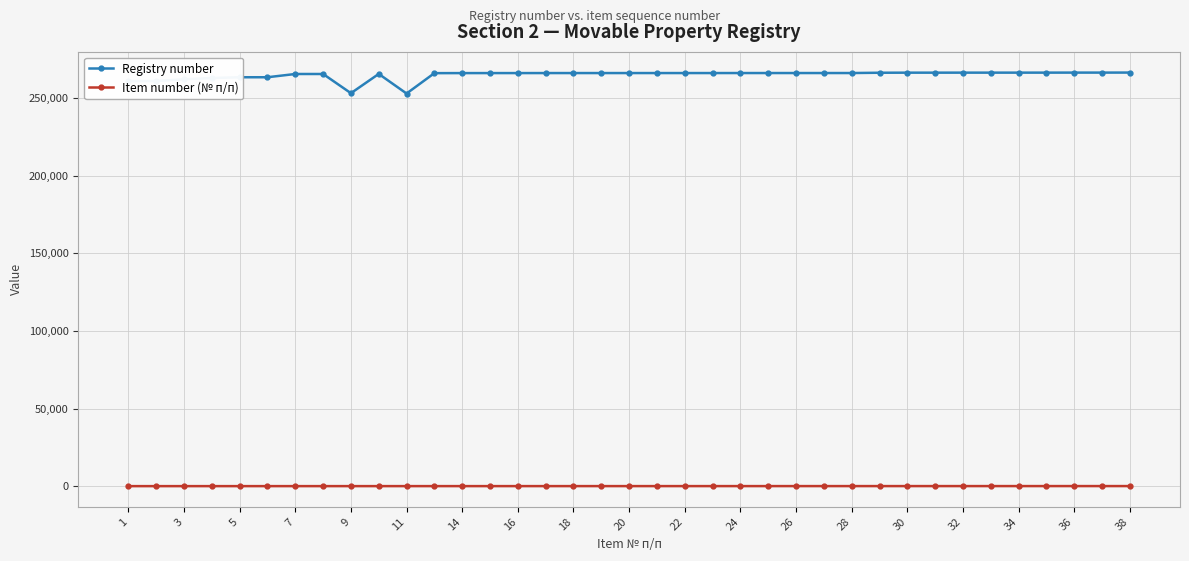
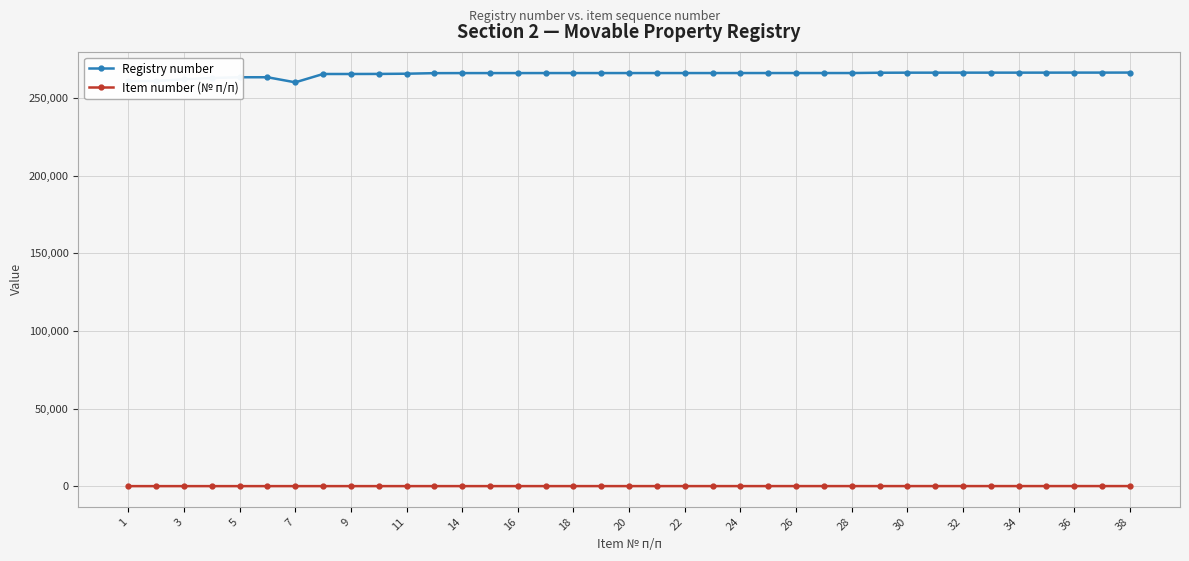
Registry number, 7: 266,000 -> 260,000
Registry number, 9: 253,000 -> 266,000
Registry number, 11: 253,000 -> 266,000
